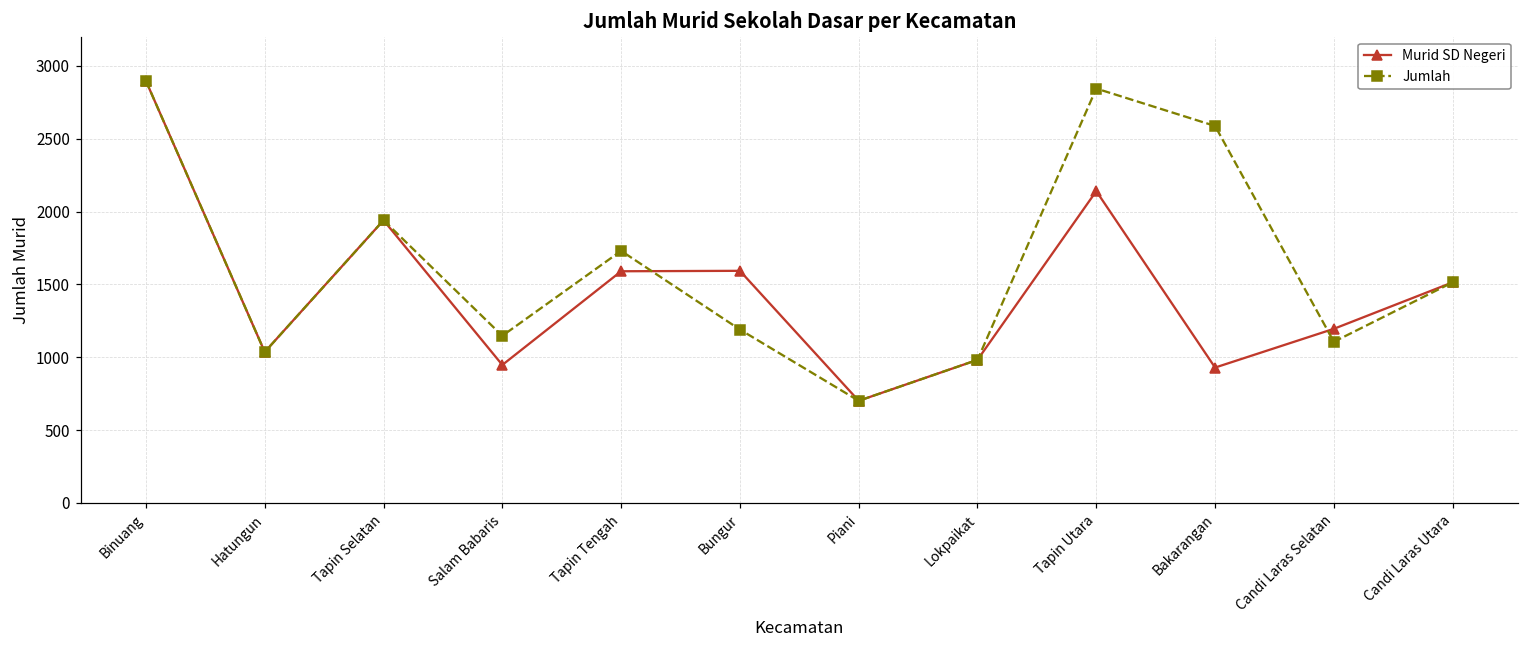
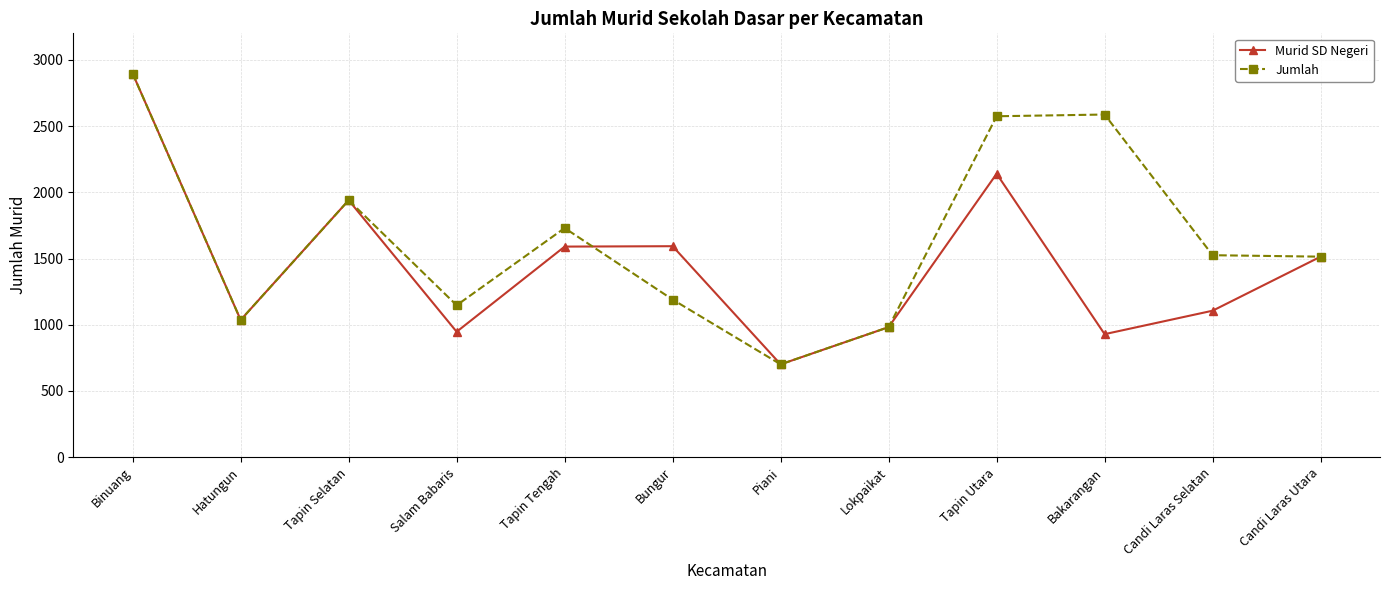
Jumlah, Tapin Utara: 2840 -> 2570
Murid SD Negeri, Candi Laras Selatan: 1200 -> 1110
Jumlah, Candi Laras Selatan: 1110 -> 1530
